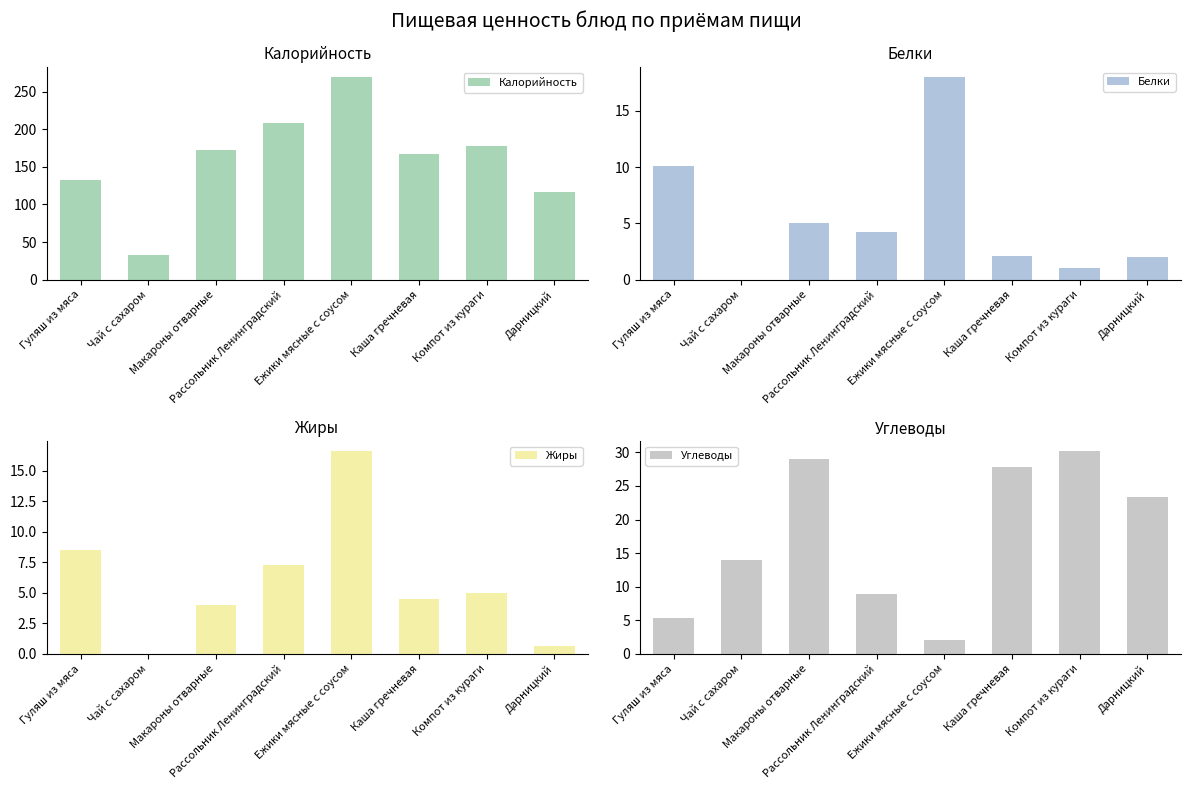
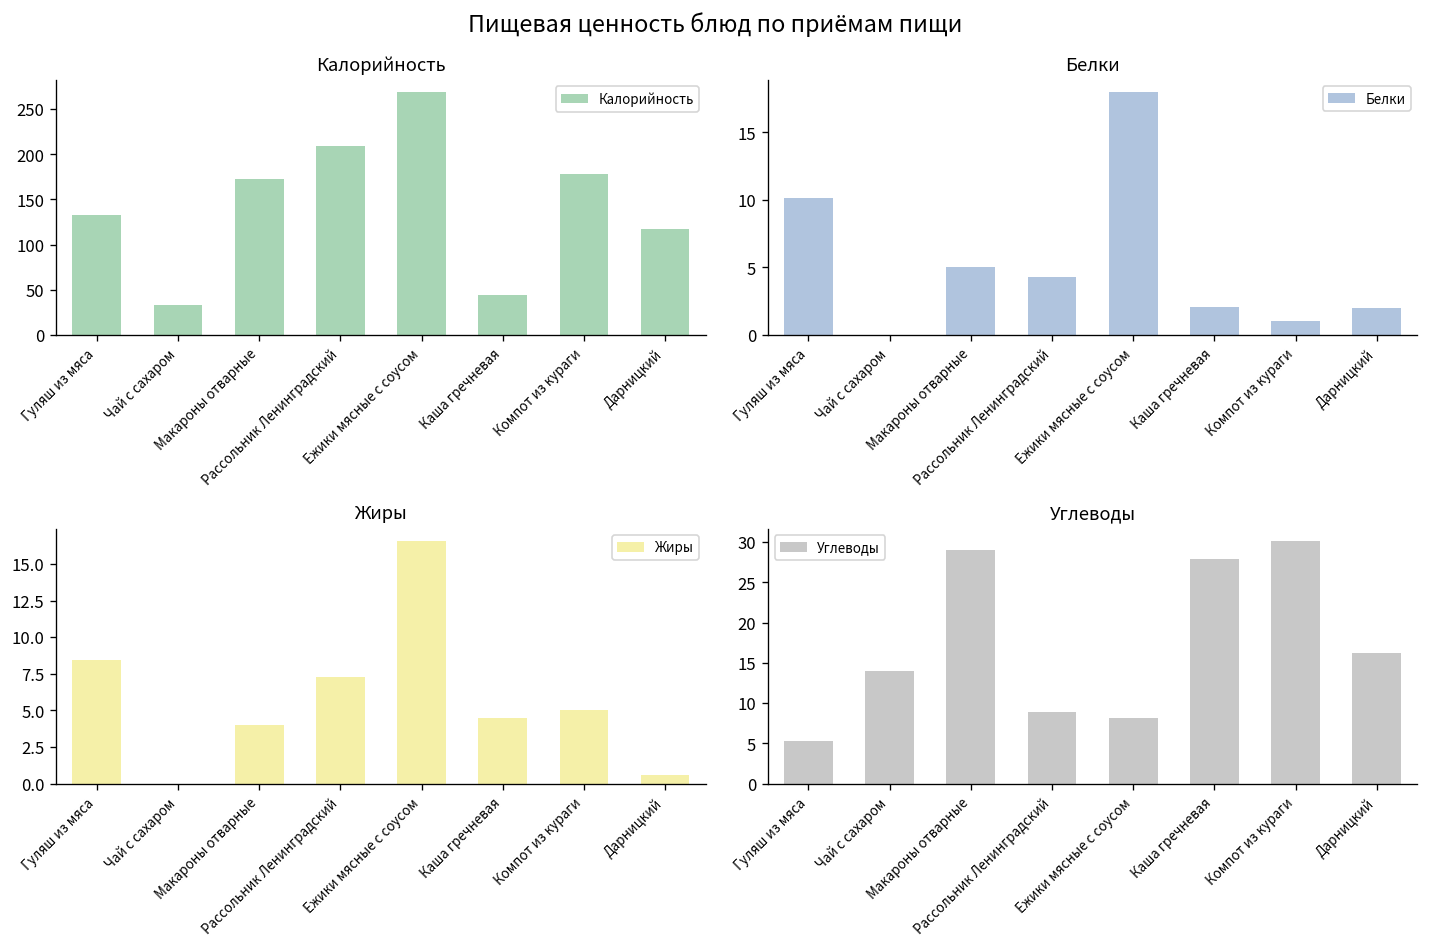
Калорийность, Каша гречневая: 170 -> 40
Углеводы, Ежики мясные с соусом: 2 -> 8
Углеводы, Дарницкий: 23 -> 16
